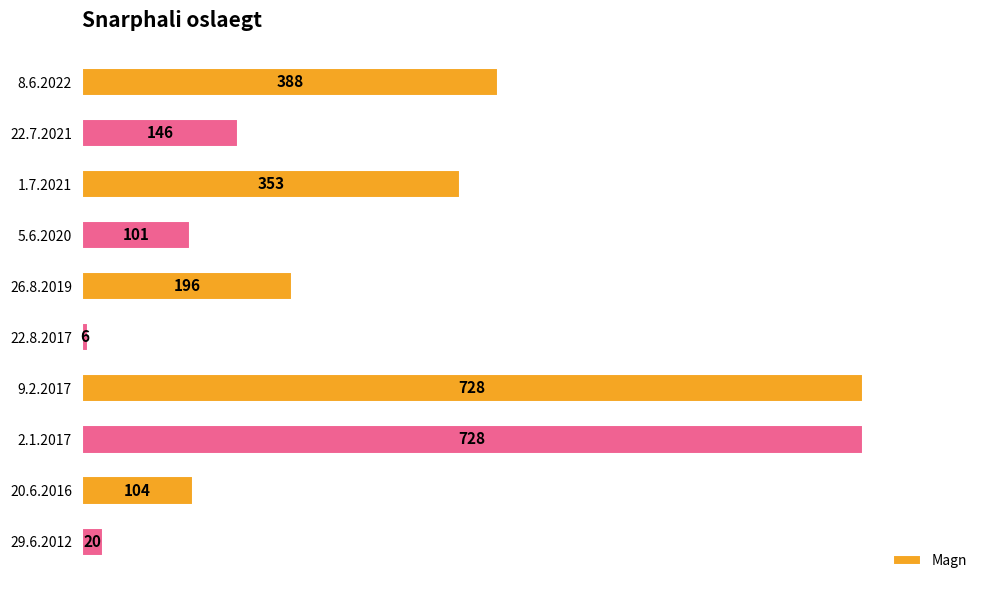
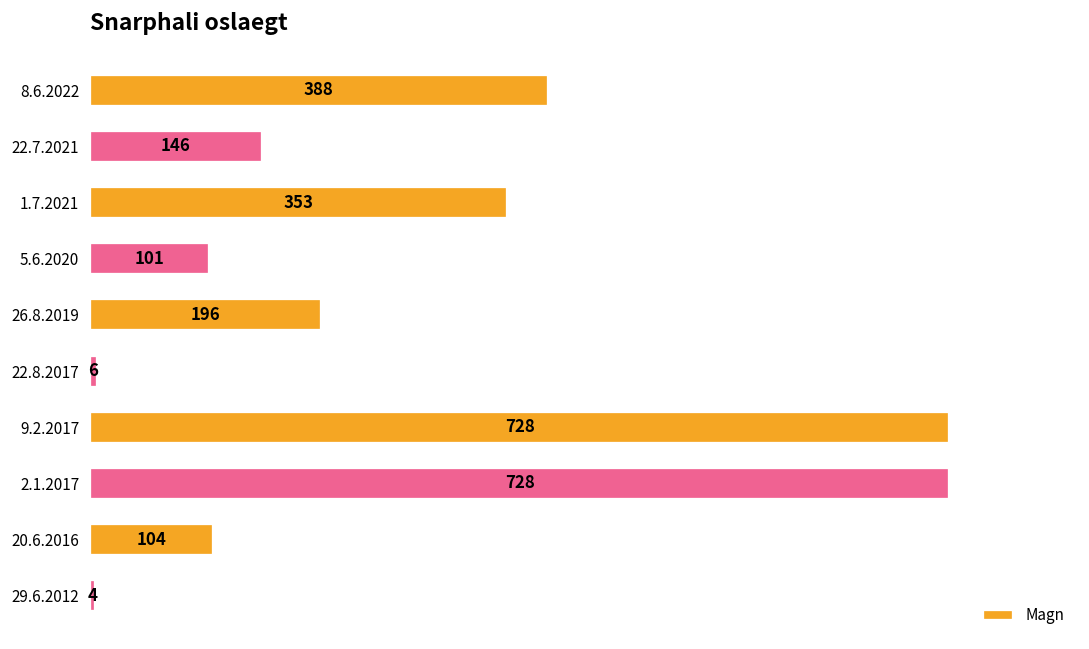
29.6.2012: 20 -> 4
